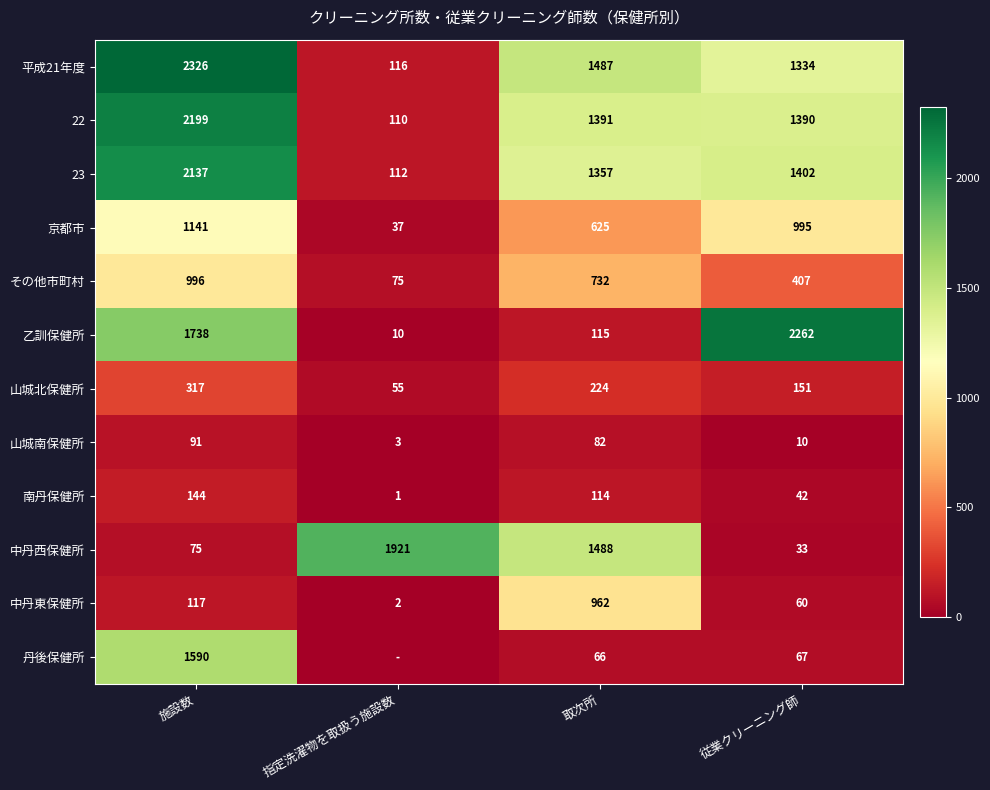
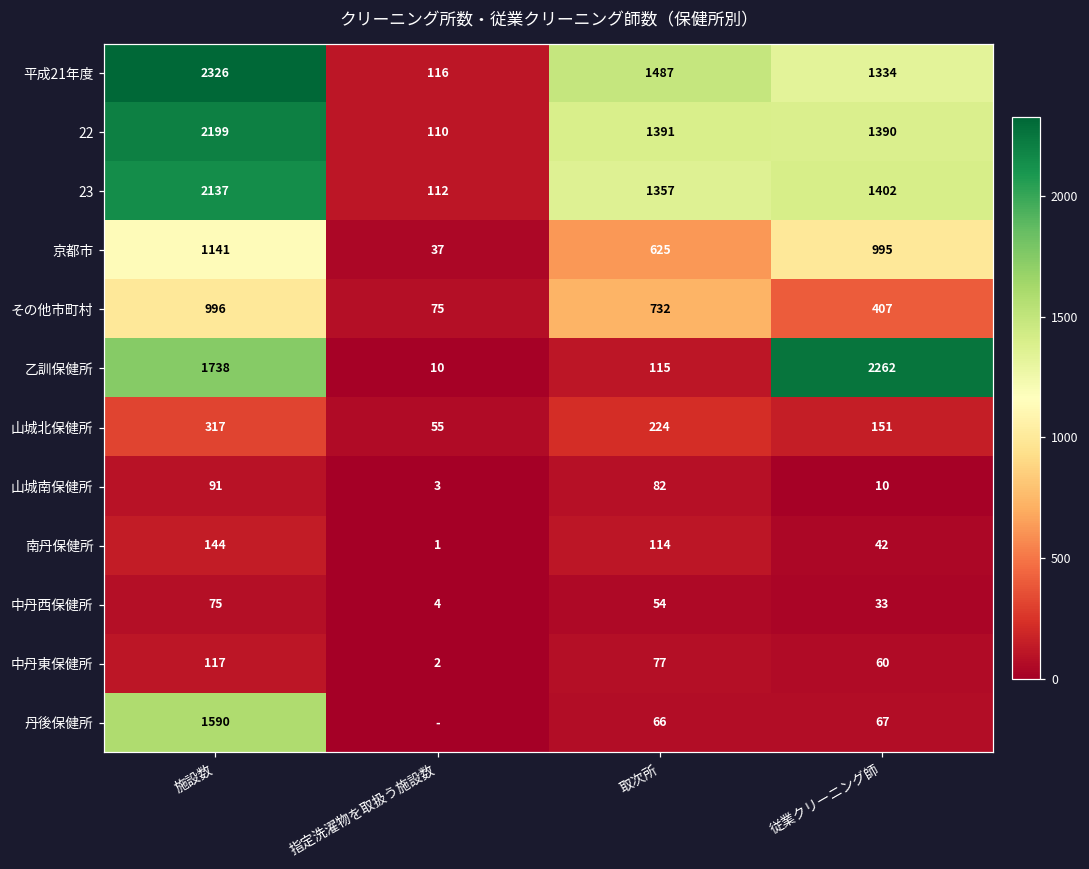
中丹西保健所, 指定洗濯物を取扱う施設数: 1921 -> 4
中丹西保健所, 取次所: 1488 -> 54
中丹東保健所, 取次所: 962 -> 77
